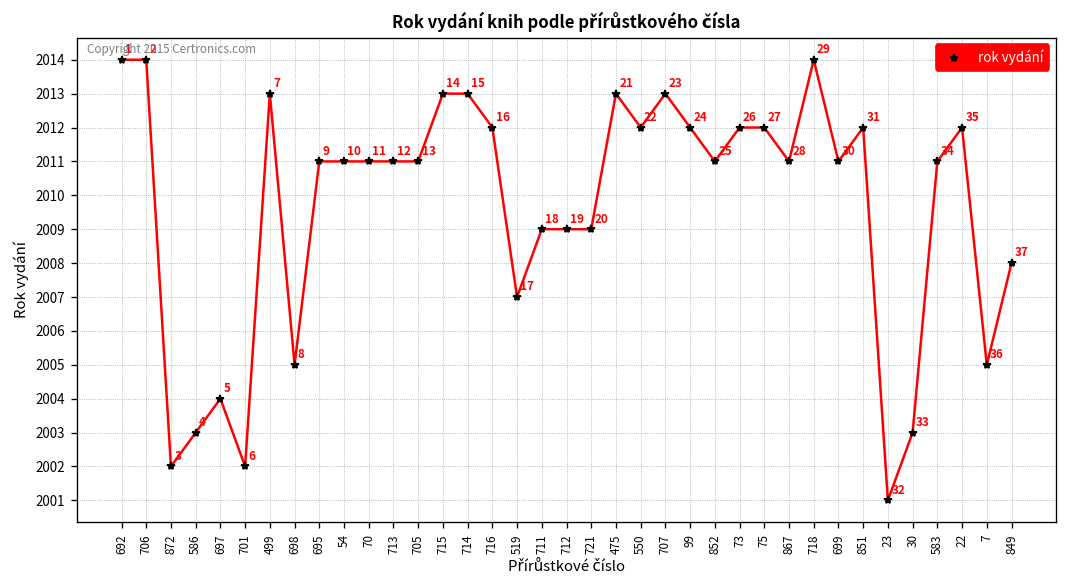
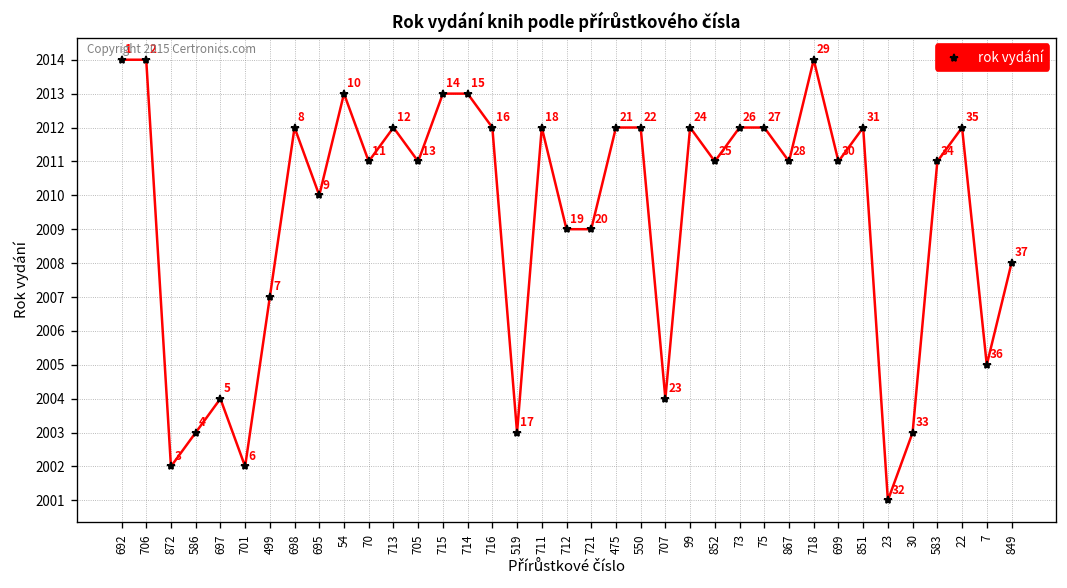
499: 2013 -> 2007
698: 2005 -> 2012
695: 2011 -> 2010
54: 2011 -> 2013
713: 2011 -> 2012
519: 2007 -> 2003
711: 2009 -> 2012
475: 2013 -> 2012
707: 2013 -> 2004
